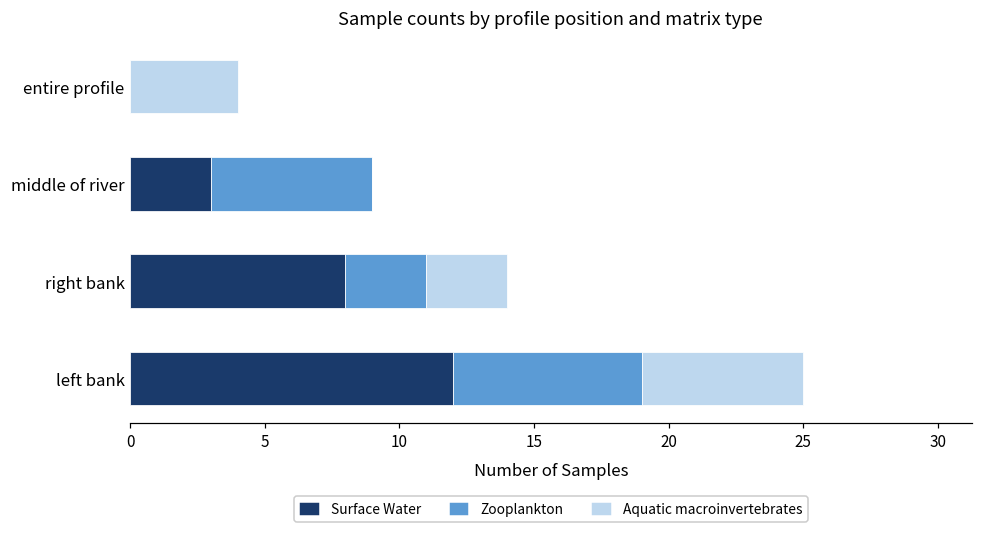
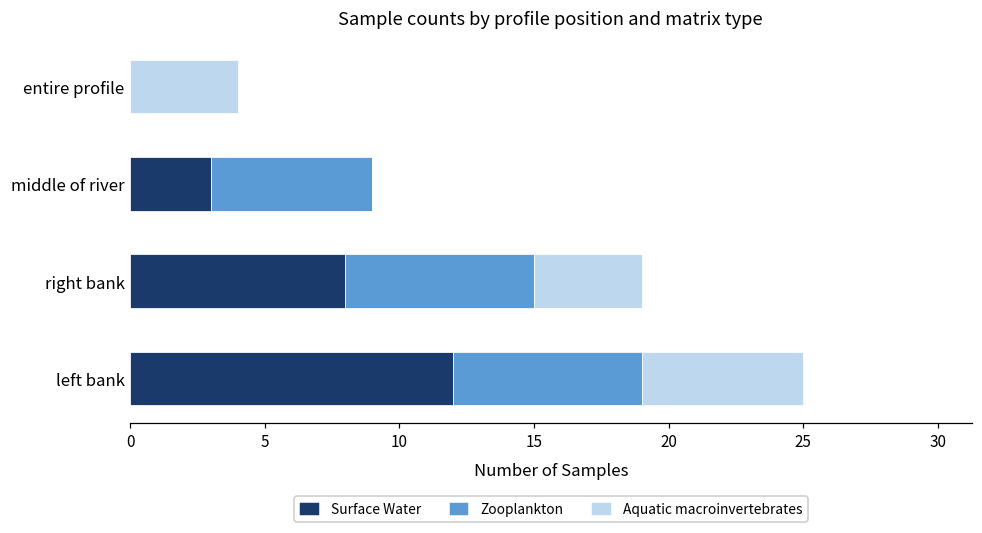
Zooplankton, right bank: 3 -> 7
Aquatic macroinvertebrates, right bank: 3 -> 4
